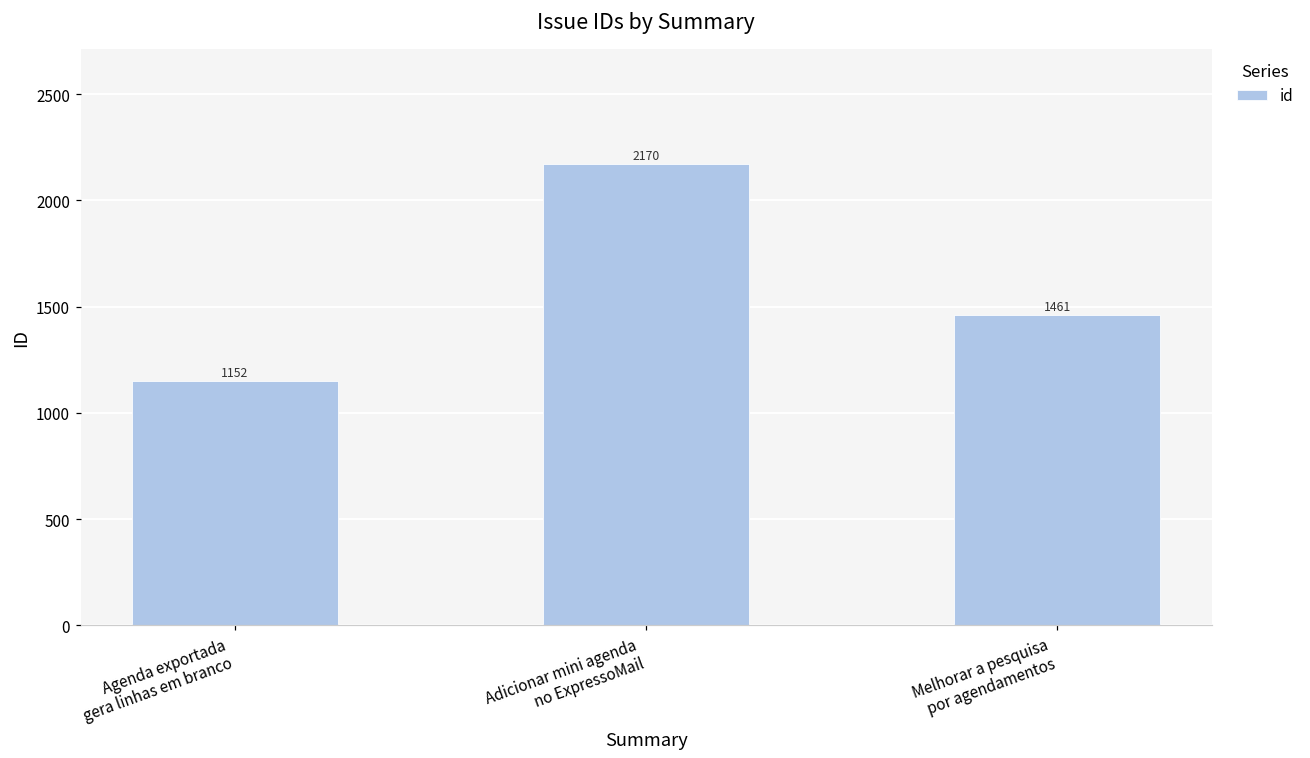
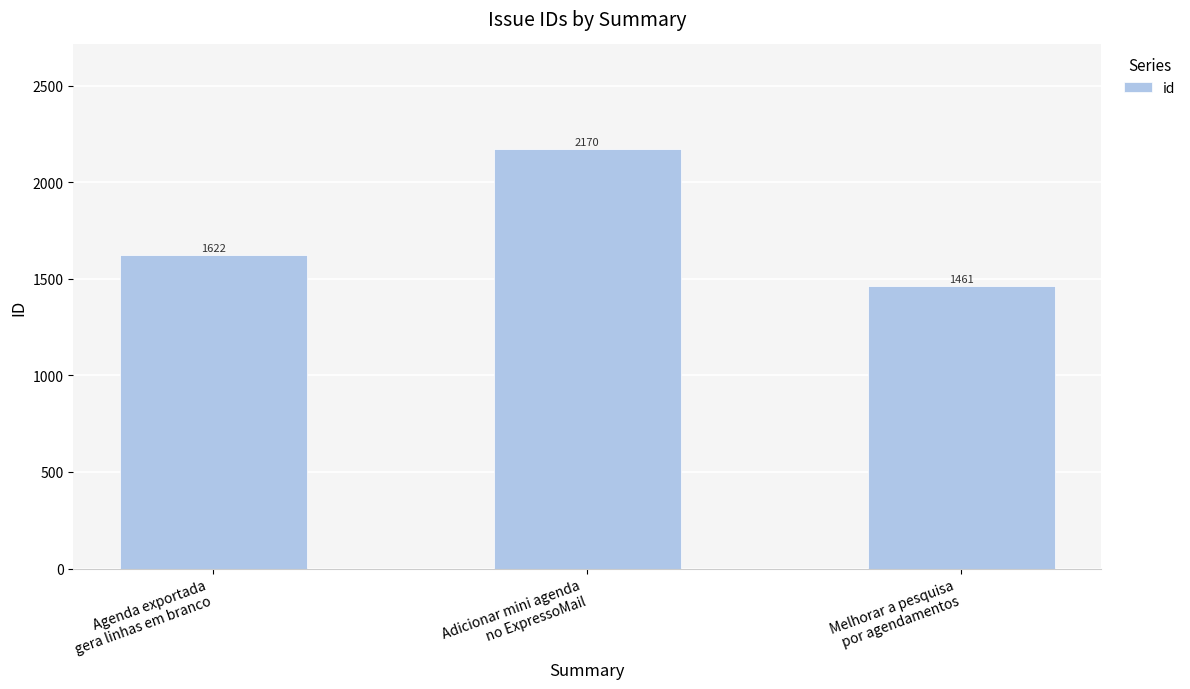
Agenda exportada gera linhas em branco: 1152 -> 1622
